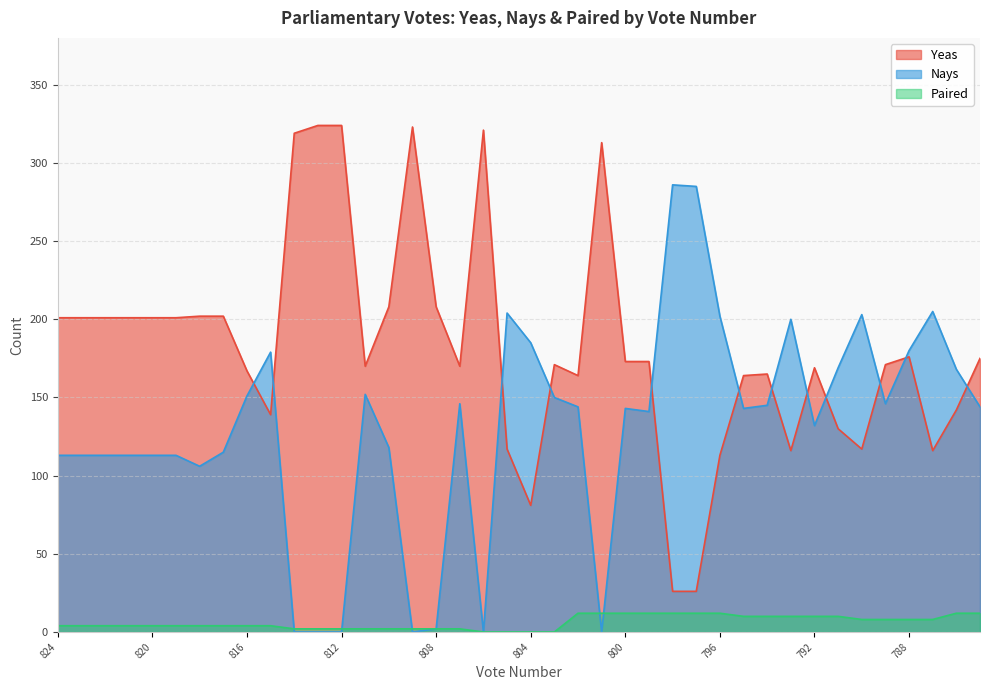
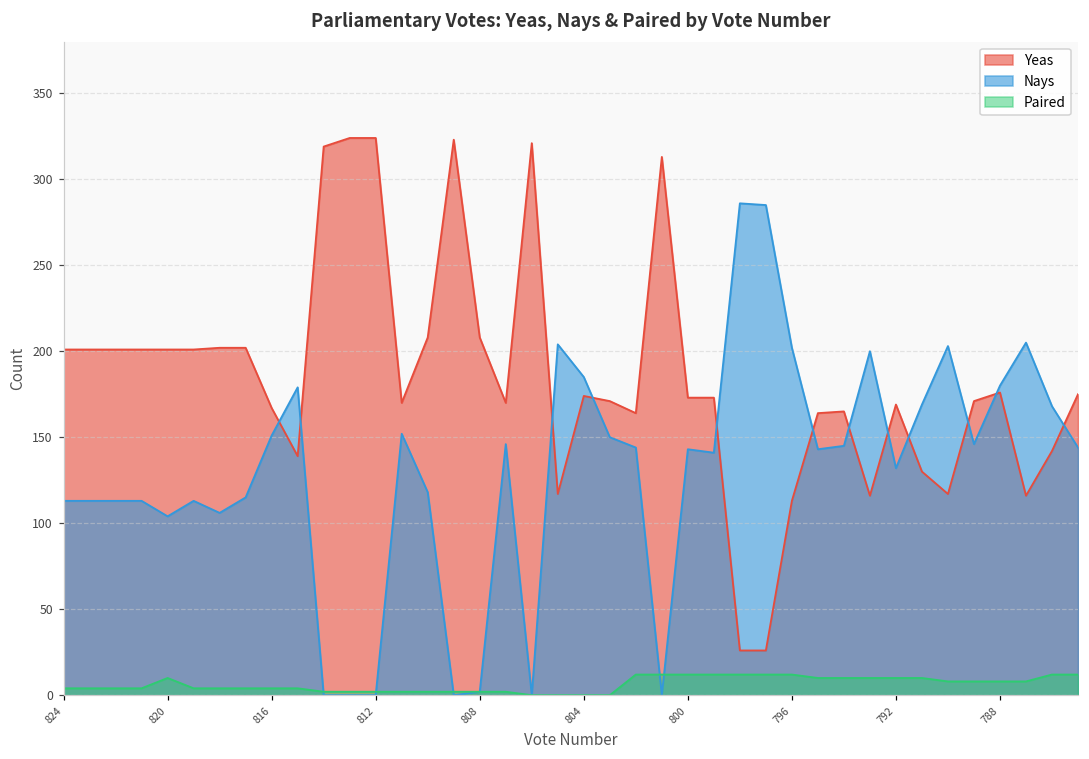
Nays, 820: 113 -> 104
Paired, 820: 4 -> 10
Yeas, 804: 81 -> 174
